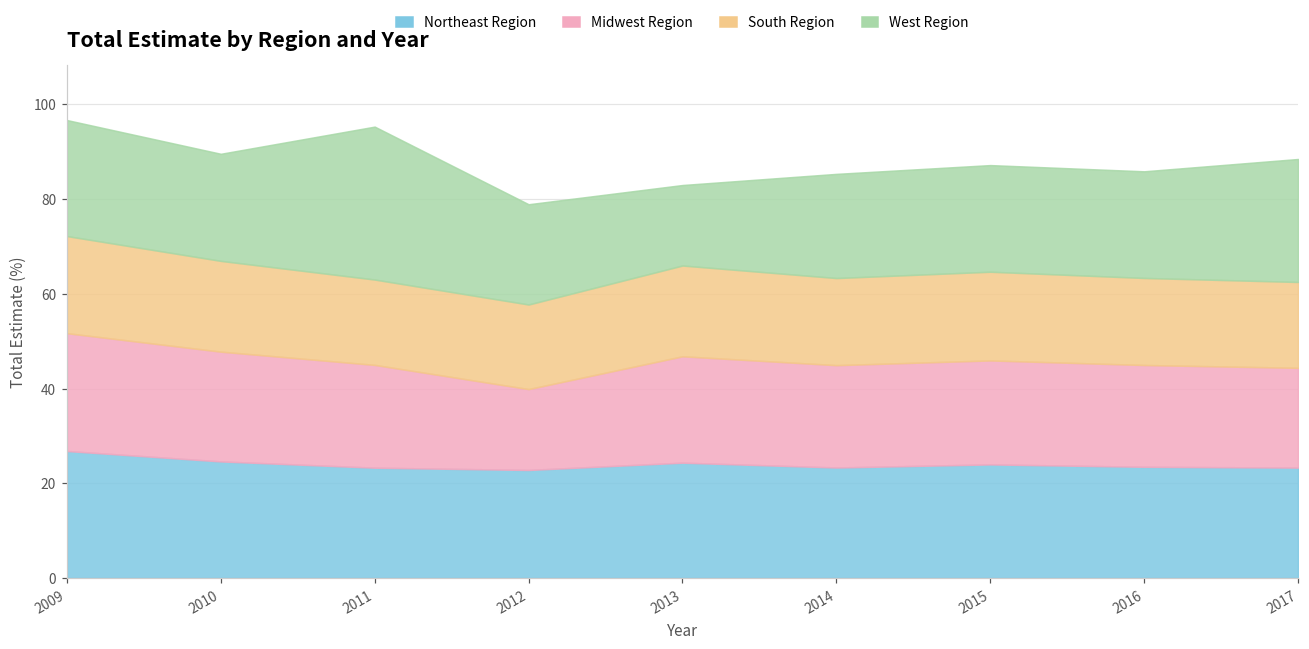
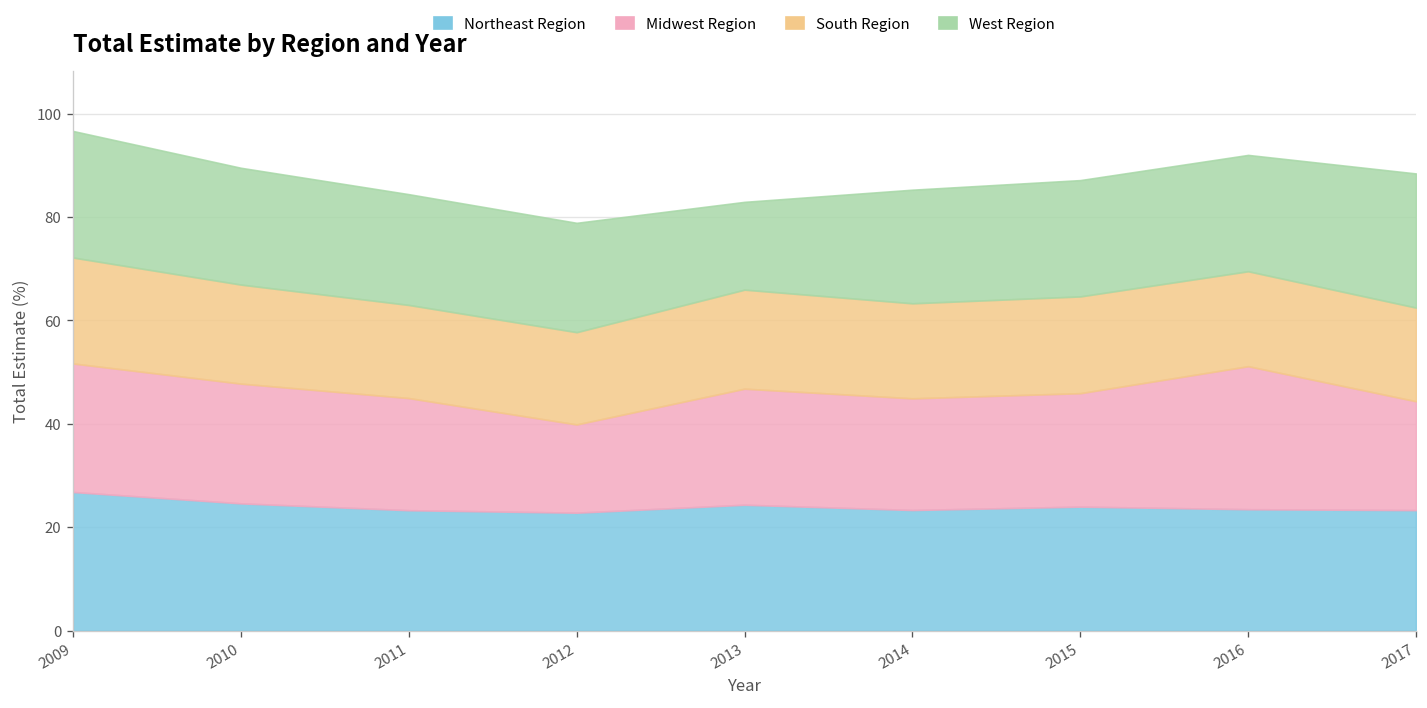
West Region, 2011: 32 -> 21
Midwest Region, 2016: 21 -> 28
